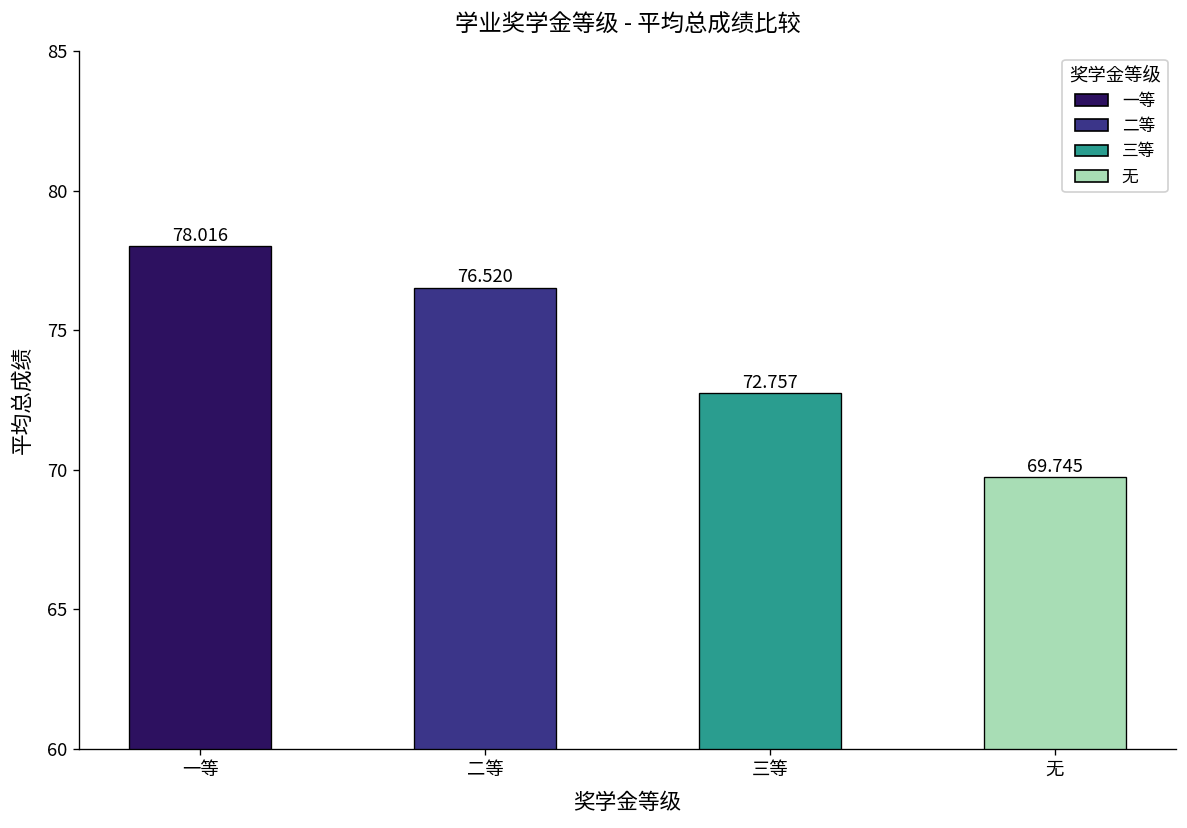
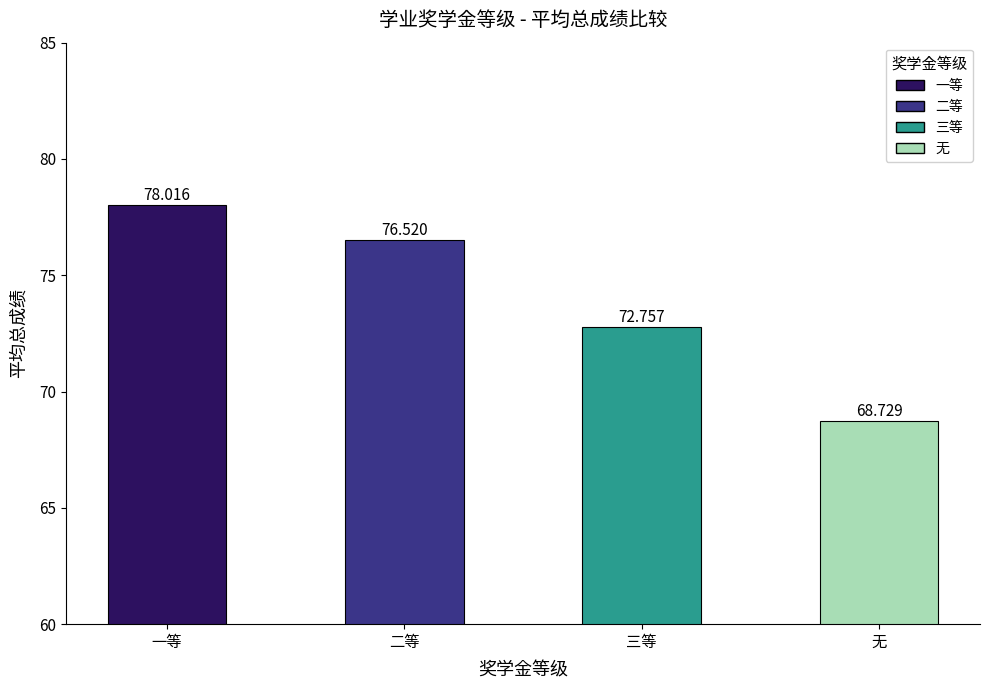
无: 69.745 -> 68.729
